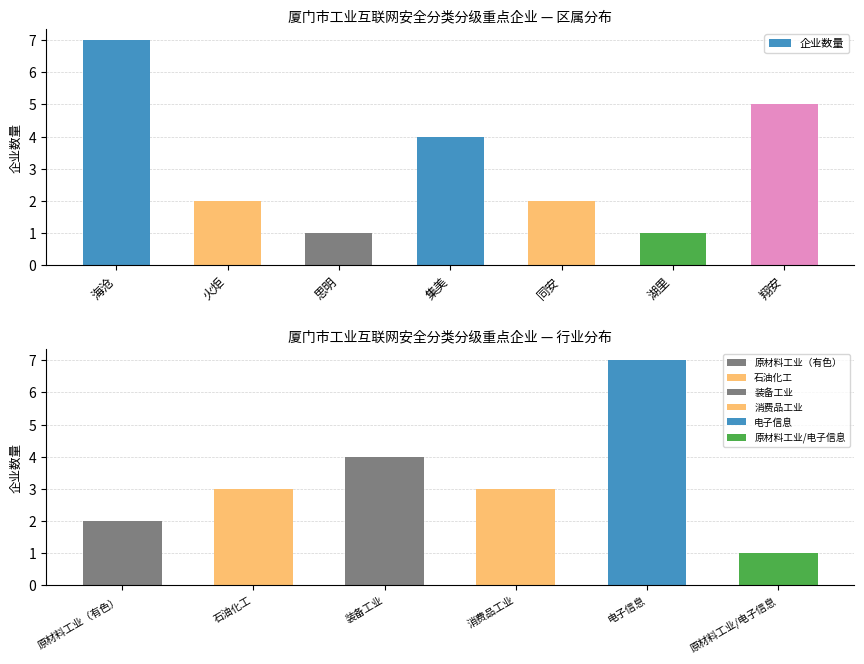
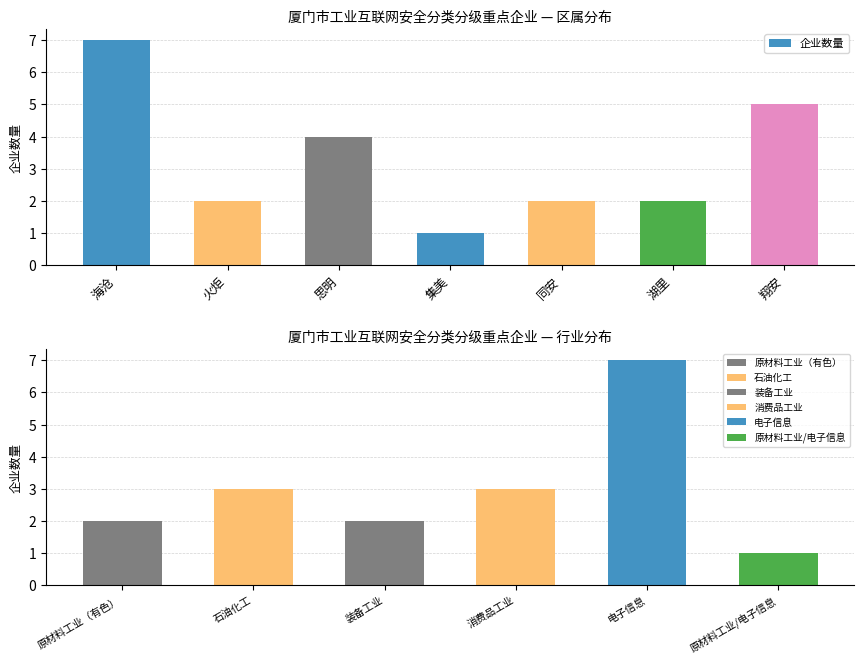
厦门市工业互联网安全分类分级重点企业 — 区属分布, 思明: 1 -> 4
厦门市工业互联网安全分类分级重点企业 — 区属分布, 集美: 4 -> 1
厦门市工业互联网安全分类分级重点企业 — 区属分布, 湖里: 1 -> 2
厦门市工业互联网安全分类分级重点企业 — 行业分布, 装备工业: 4 -> 2
